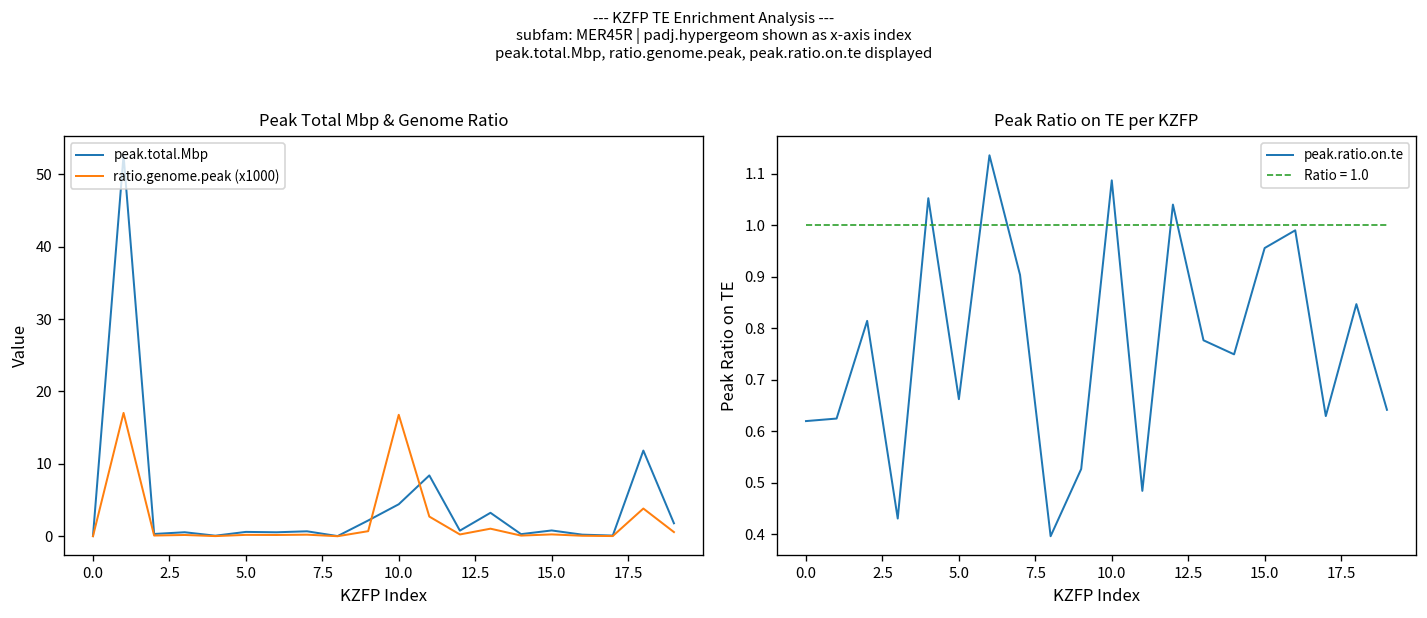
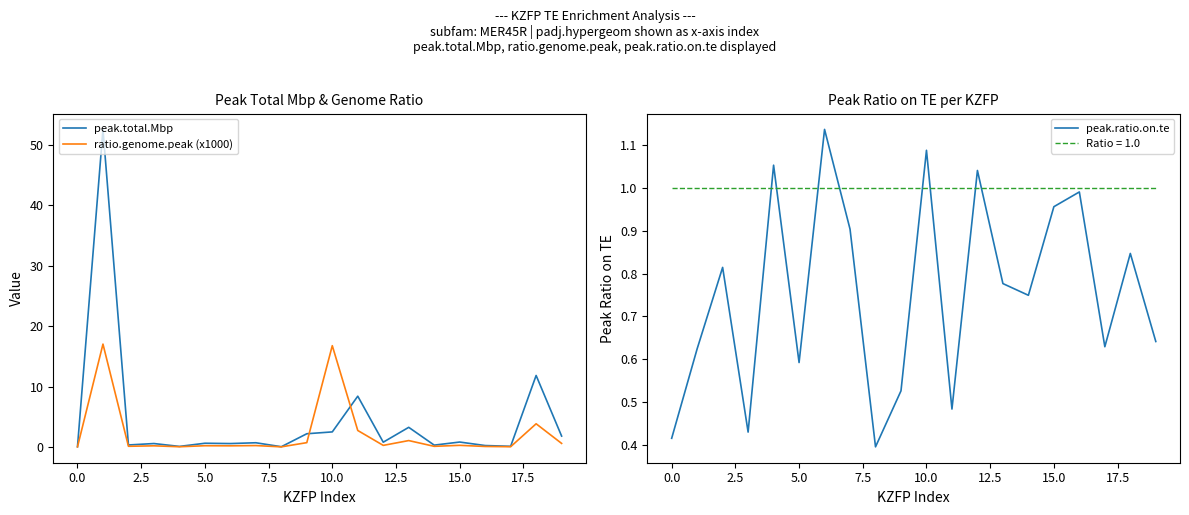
Peak Total Mbp & Genome Ratio, peak.total.Mbp, 10.0: 4 -> 2
Peak Ratio on TE per KZFP, peak.ratio.on.te, 0.0: 0.62 -> 0.42
Peak Ratio on TE per KZFP, peak.ratio.on.te, 5.0: 0.66 -> 0.59
